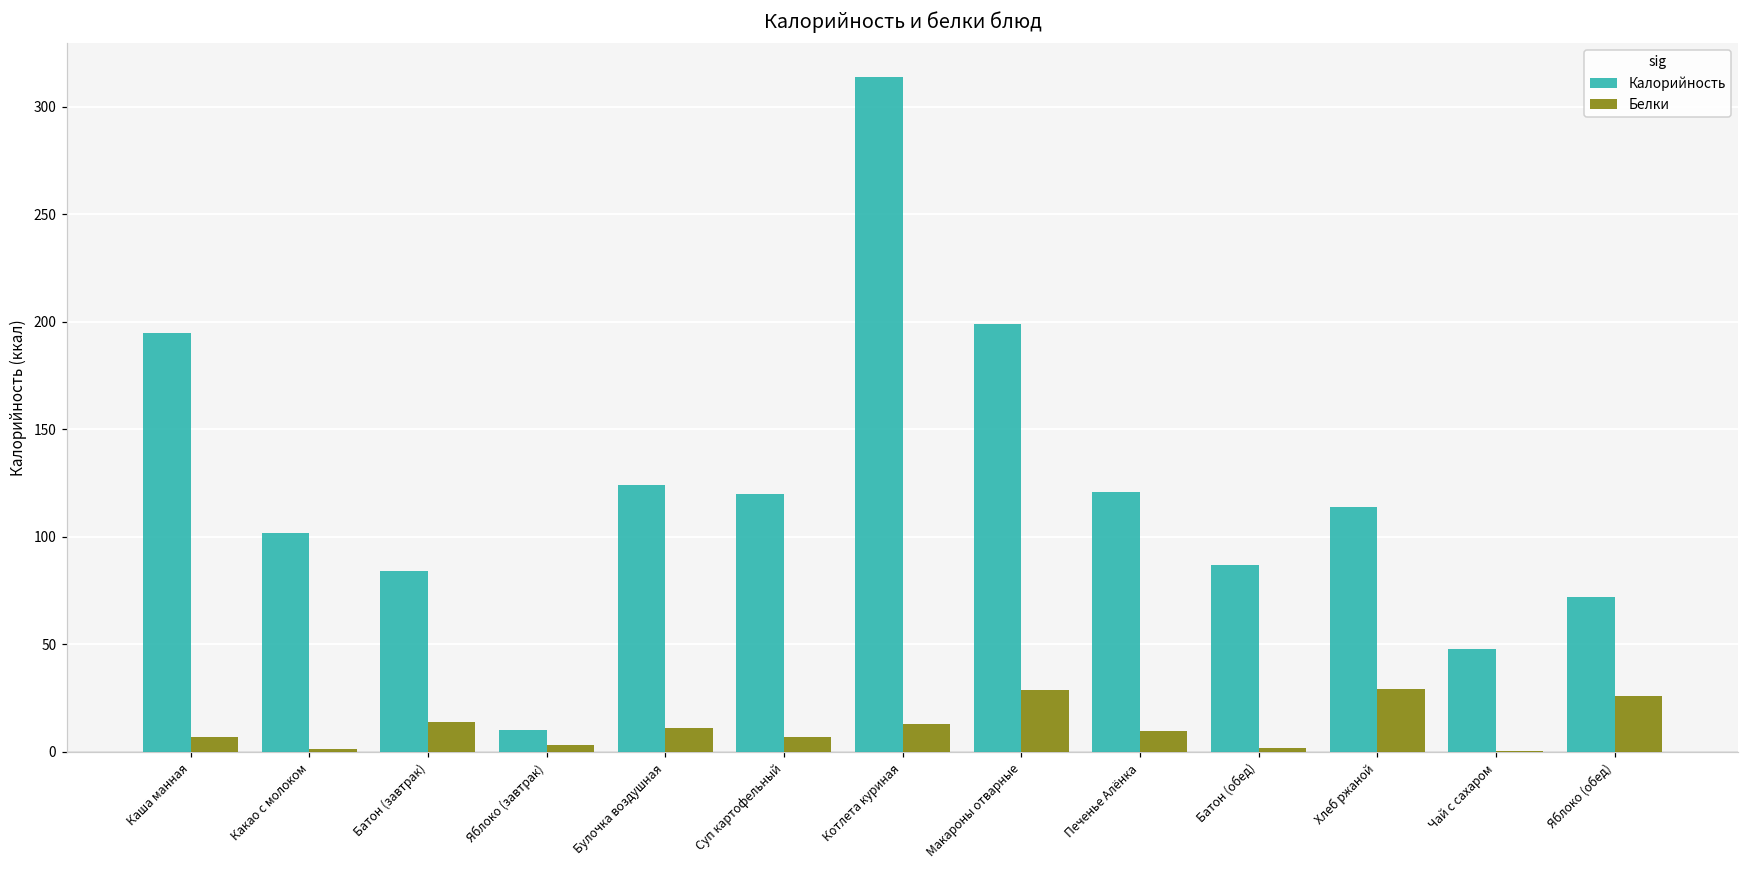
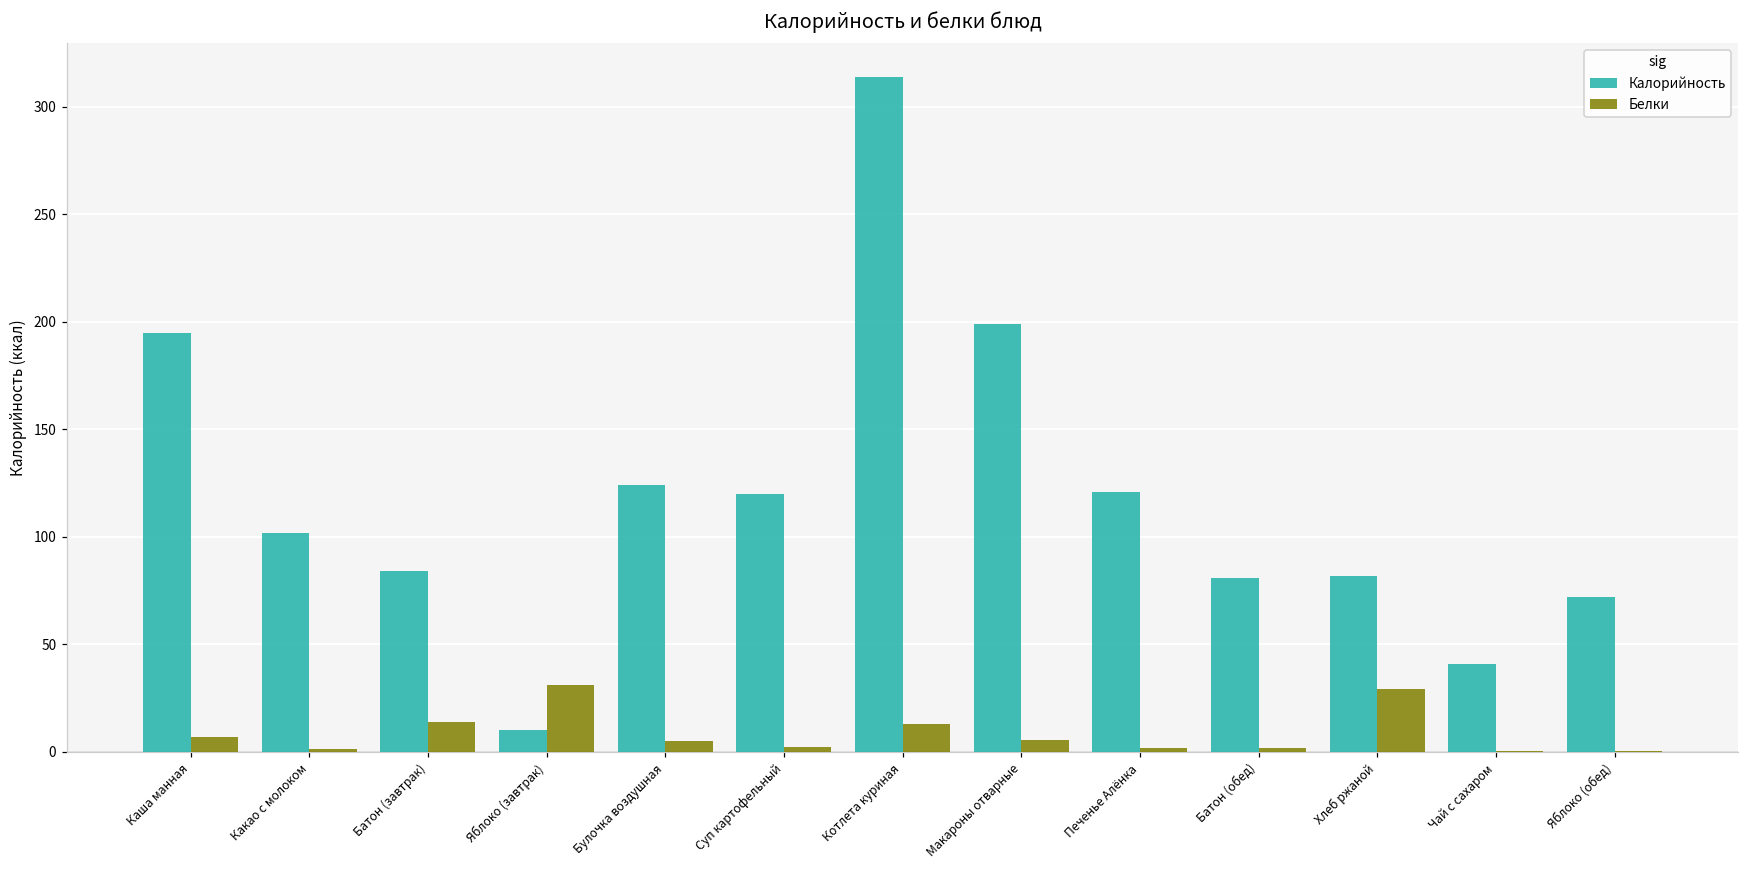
Белки, Яблоко (завтрак): 3 -> 31
Белки, Булочка воздушная: 11 -> 5
Белки, Суп картофельный: 7 -> 2
Белки, Макароны отварные: 29 -> 6
Белки, Печенье Алёнка: 10 -> 2
Калорийность, Батон (обед): 87 -> 81
Калорийность, Хлеб ржаной: 114 -> 82
Калорийность, Чай с сахаром: 48 -> 41
Белки, Яблоко (обед): 26 -> 1
